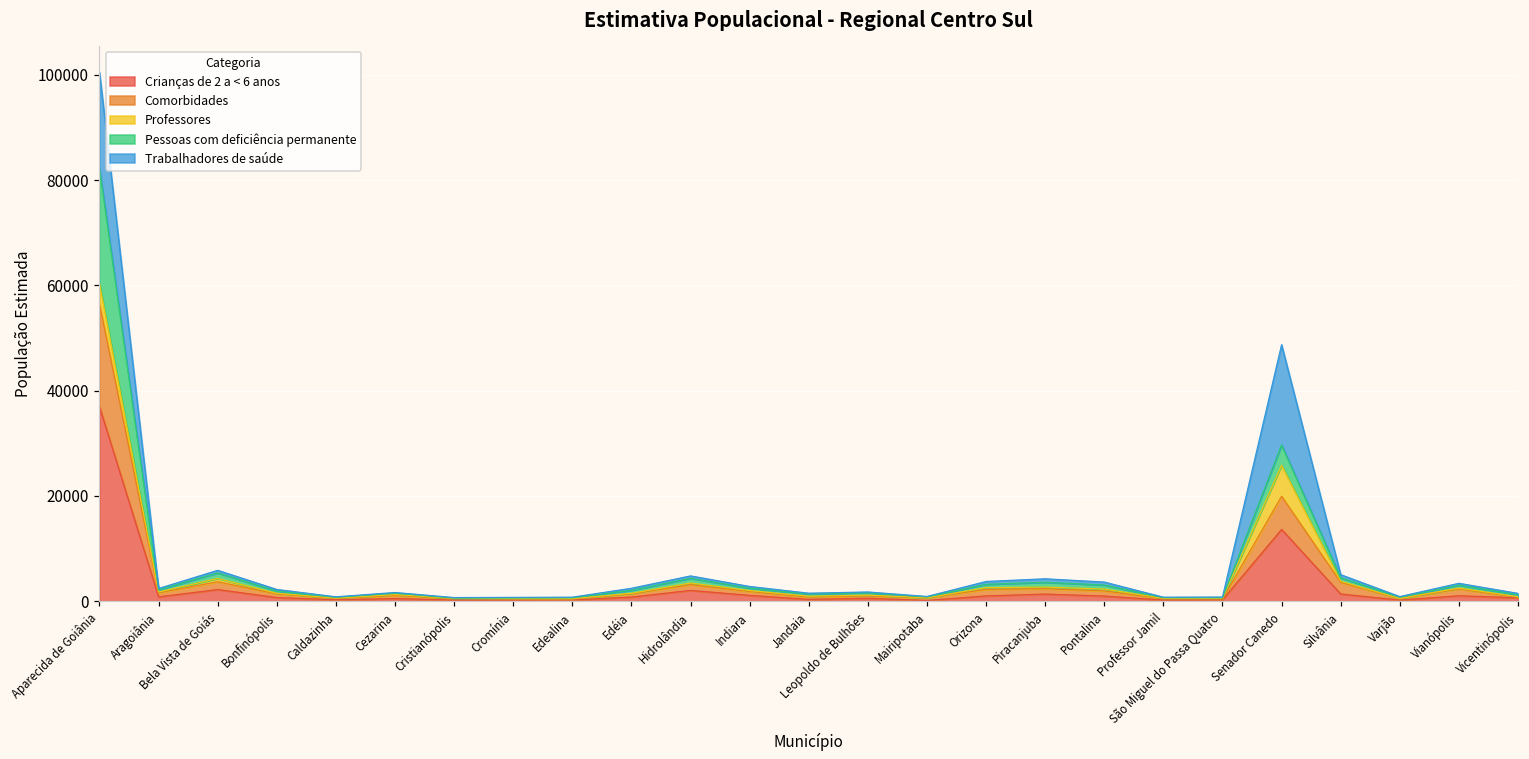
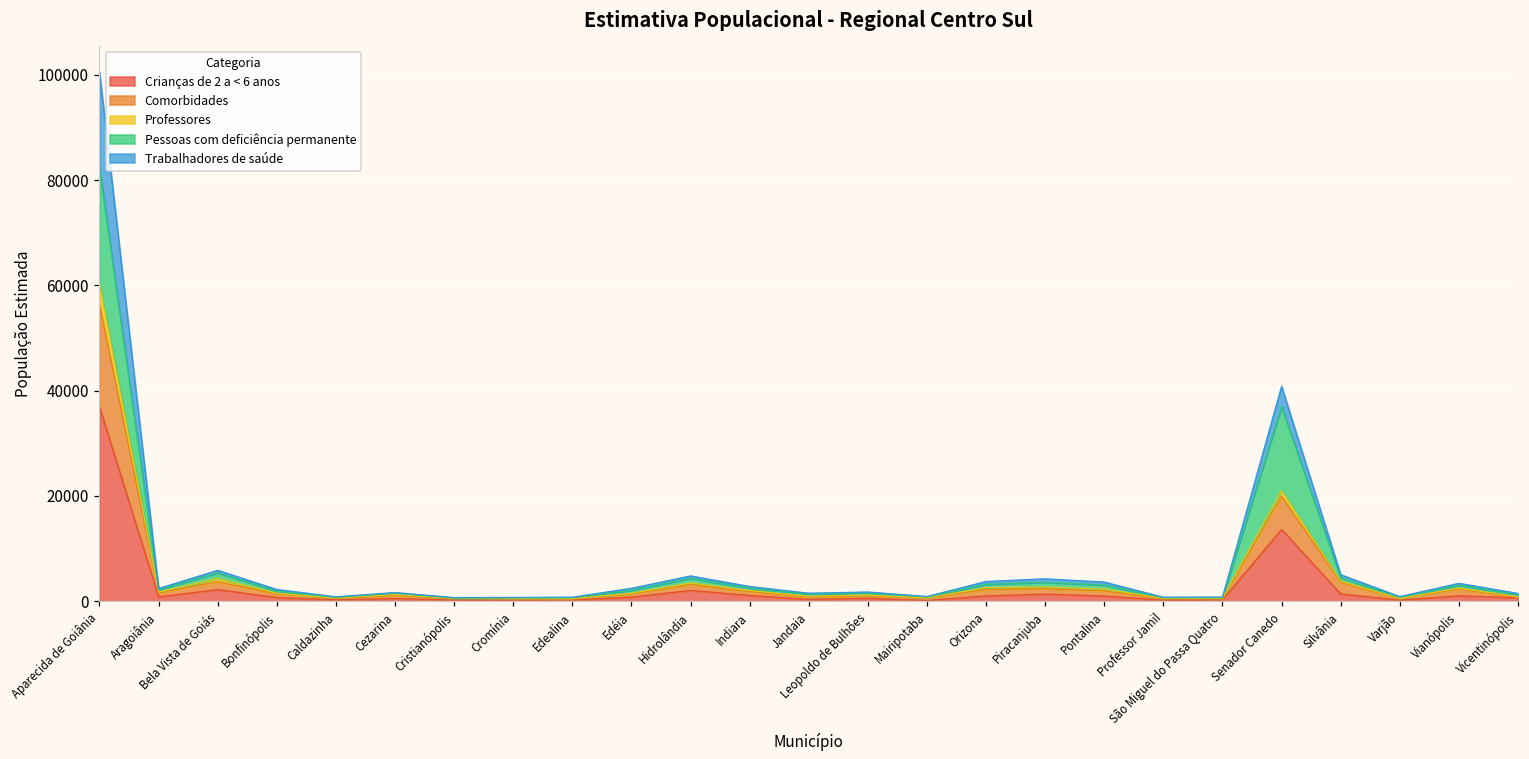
Professores, Senador Canedo: 6000 -> 1000
Pessoas com deficiência permanente, Senador Canedo: 4000 -> 16000
Trabalhadores de saúde, Senador Canedo: 19000 -> 4000
